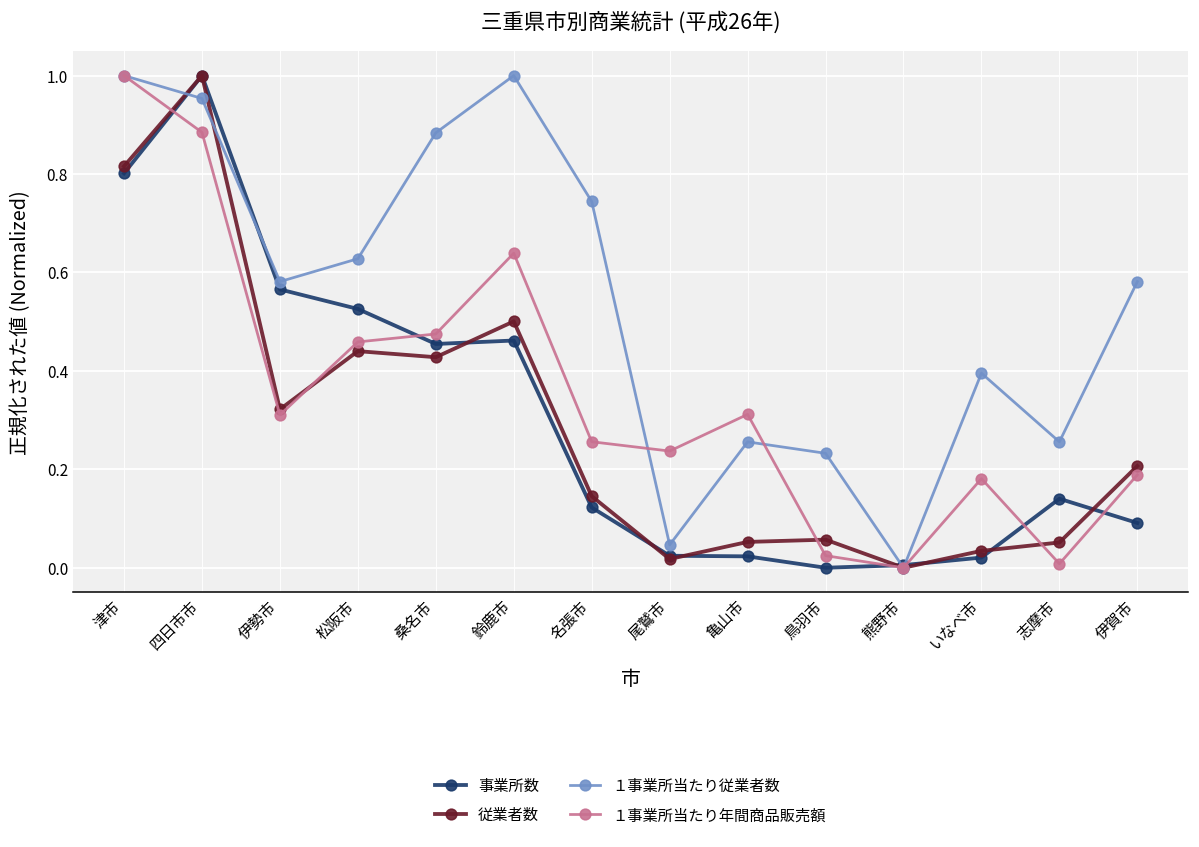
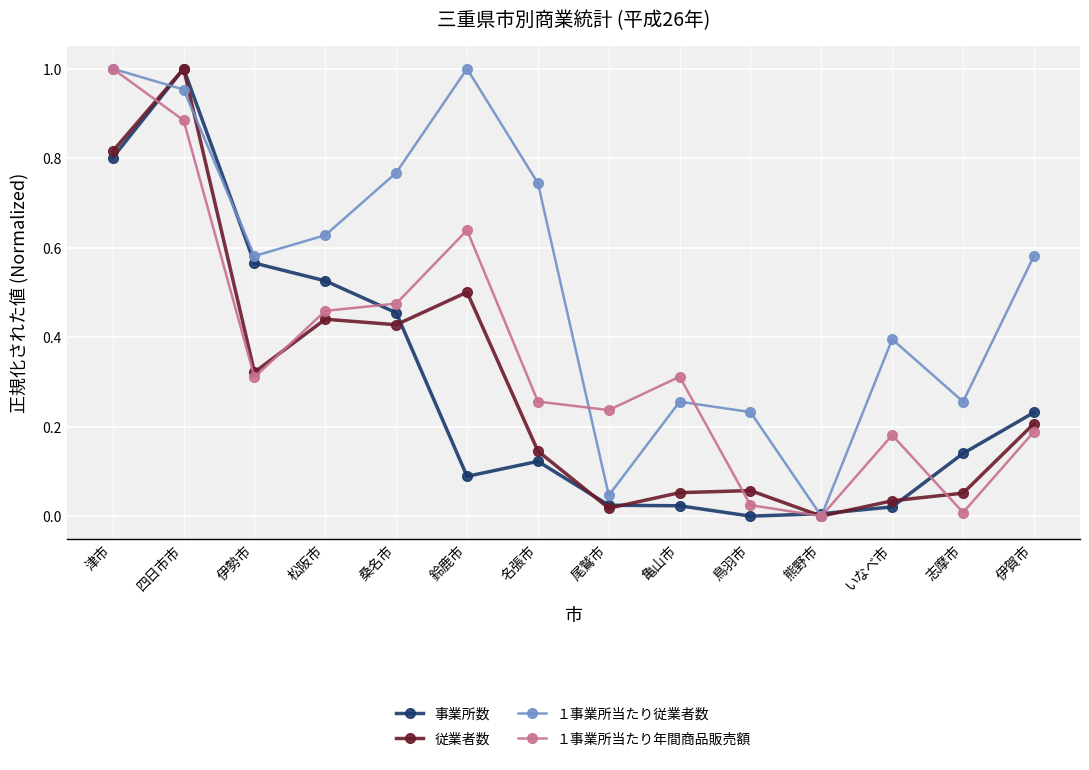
１事業所当たり従業者数, 桑名市: 0.88 -> 0.77
事業所数, 鈴鹿市: 0.46 -> 0.09
事業所数, 伊賀市: 0.09 -> 0.23
